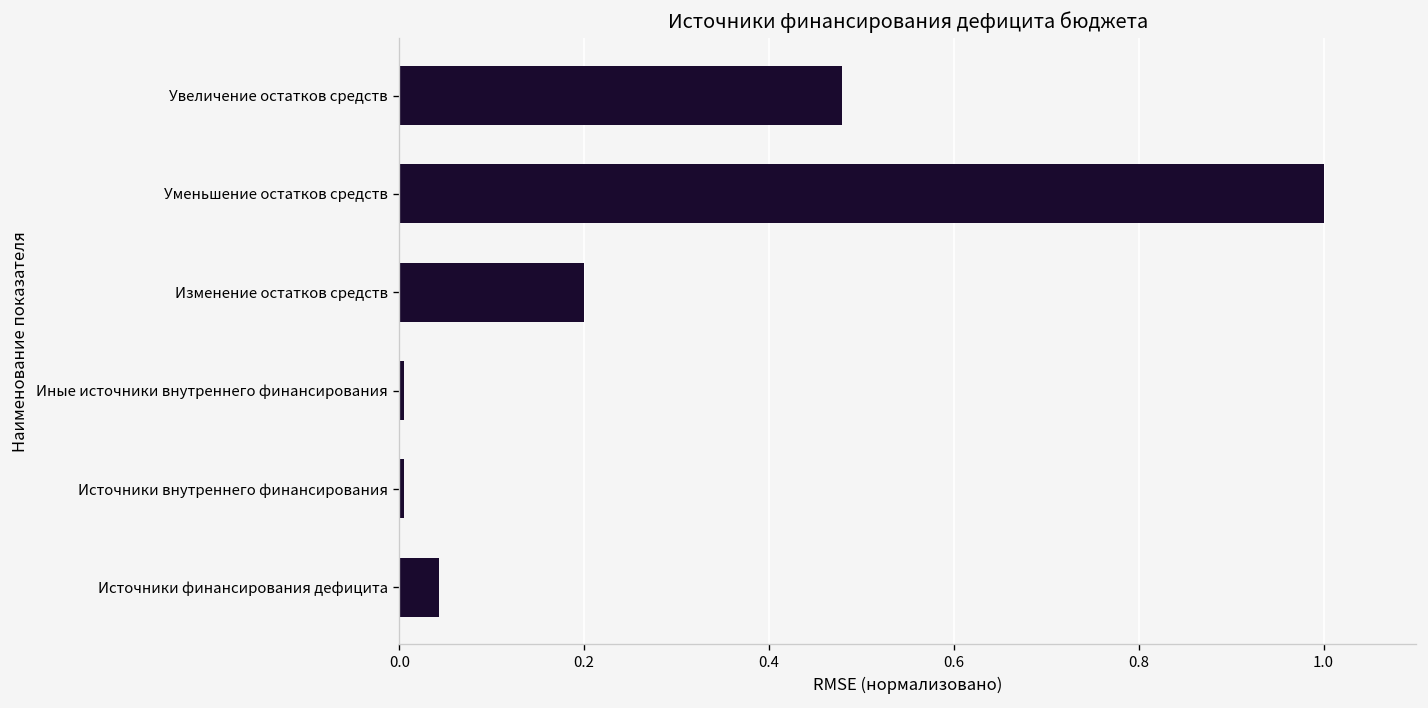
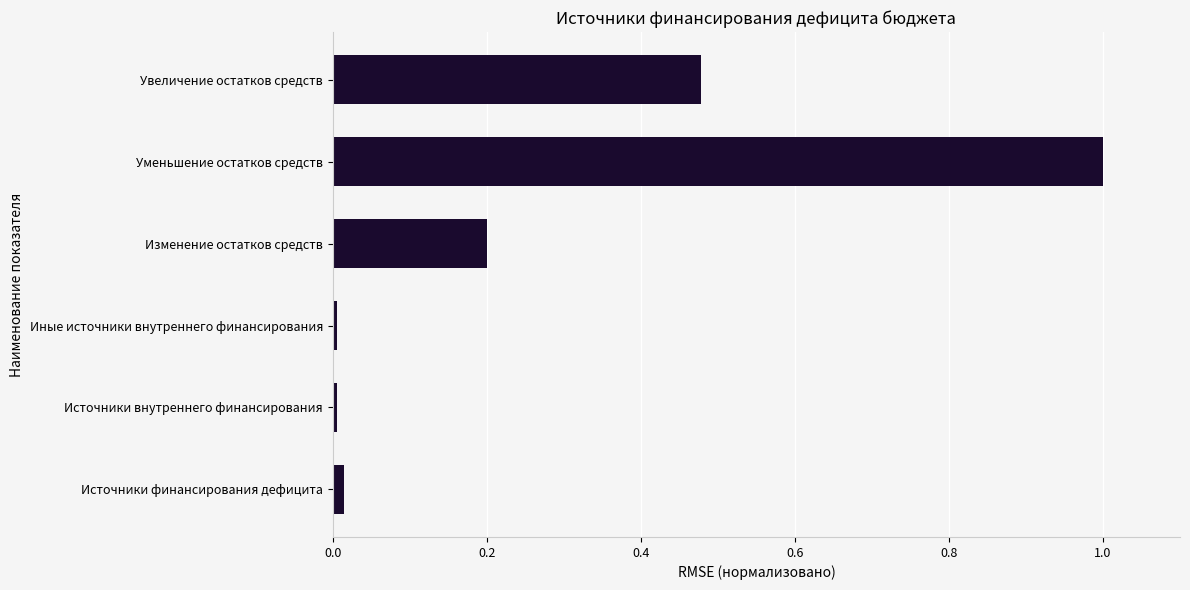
Источники финансирования дефицита: 0.04 -> 0.01
